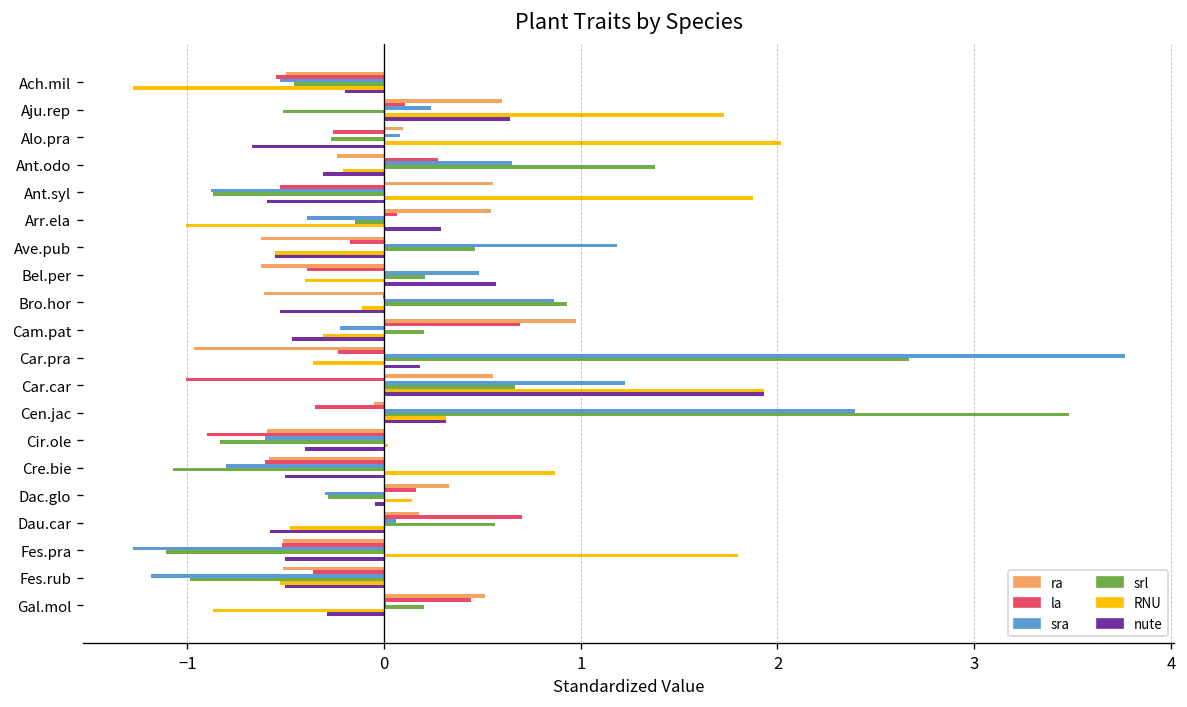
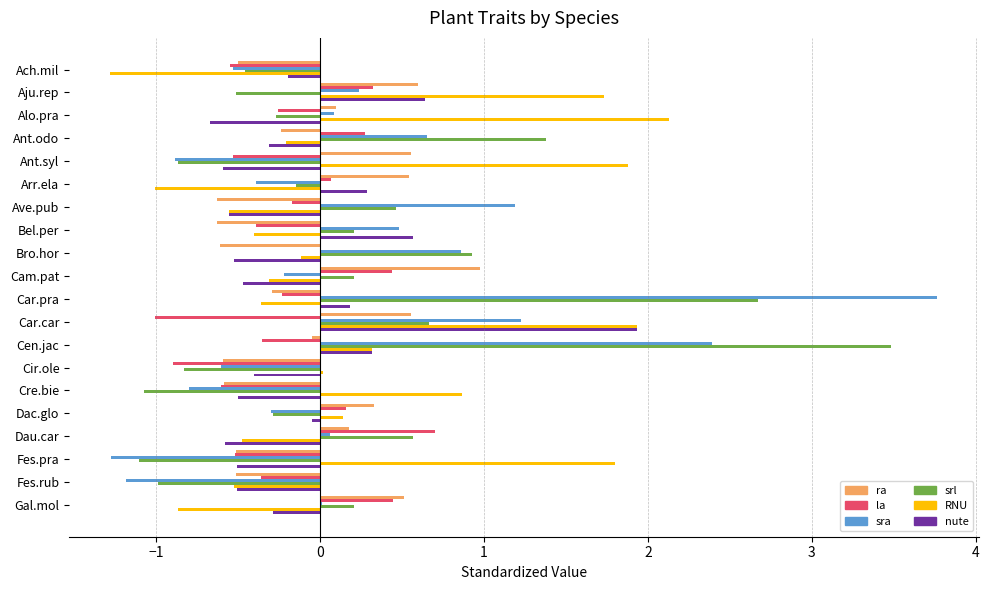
la, Aju.rep: 0.11 -> 0.33
RNU, Alo.pra: 2.02 -> 2.13
la, Cam.pat: 0.69 -> 0.44
ra, Car.pra: -0.97 -> -0.29
